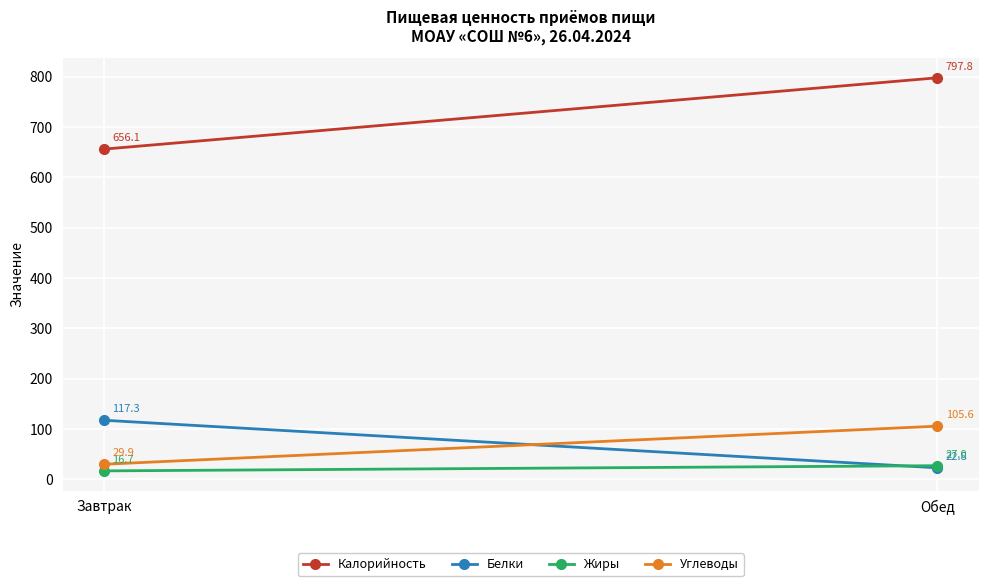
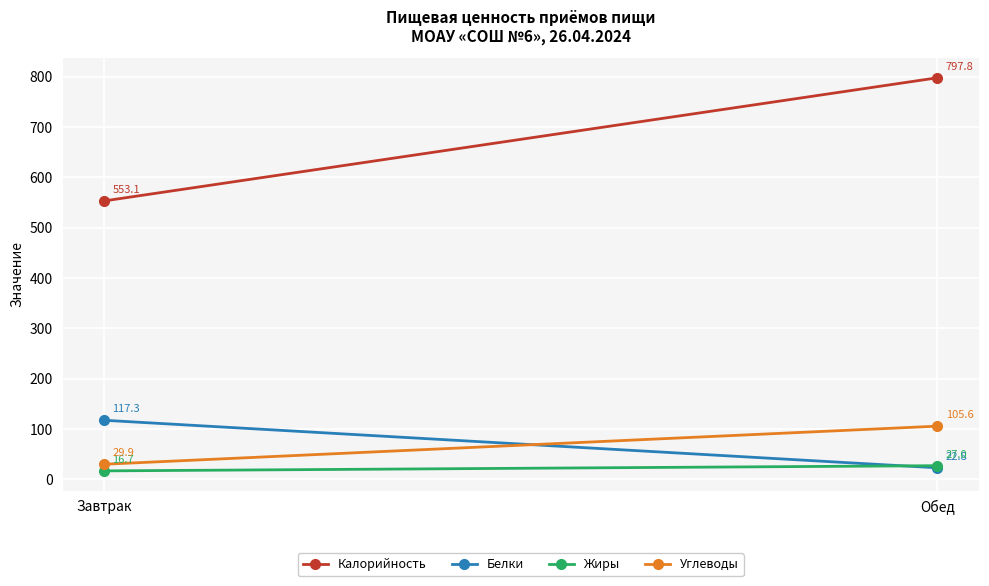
Калорийность, Завтрак: 656.1 -> 553.1
